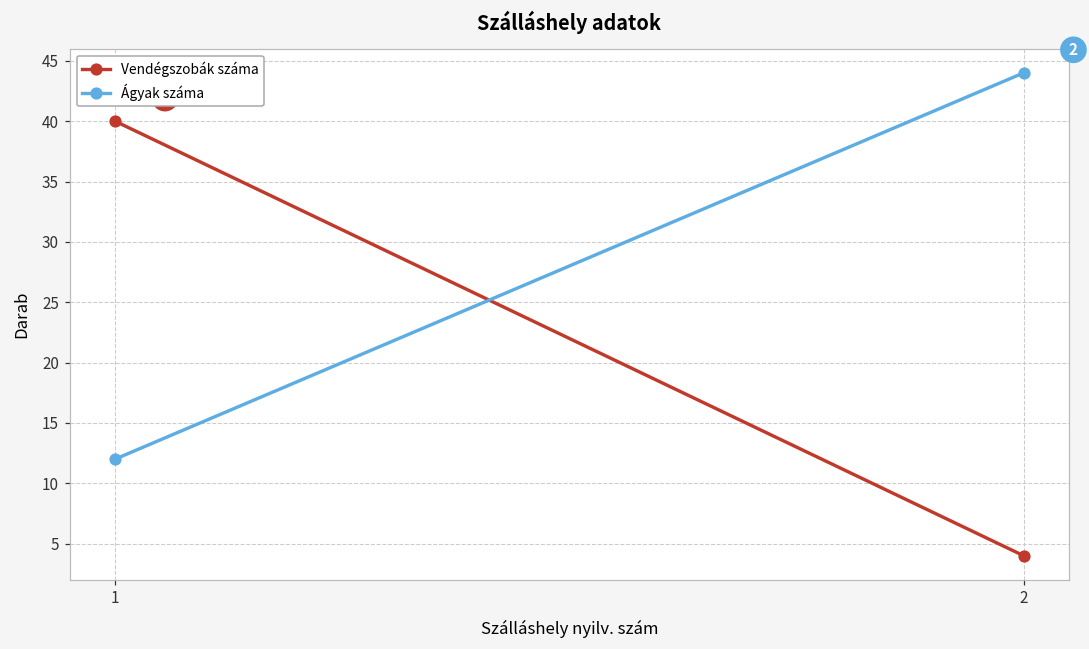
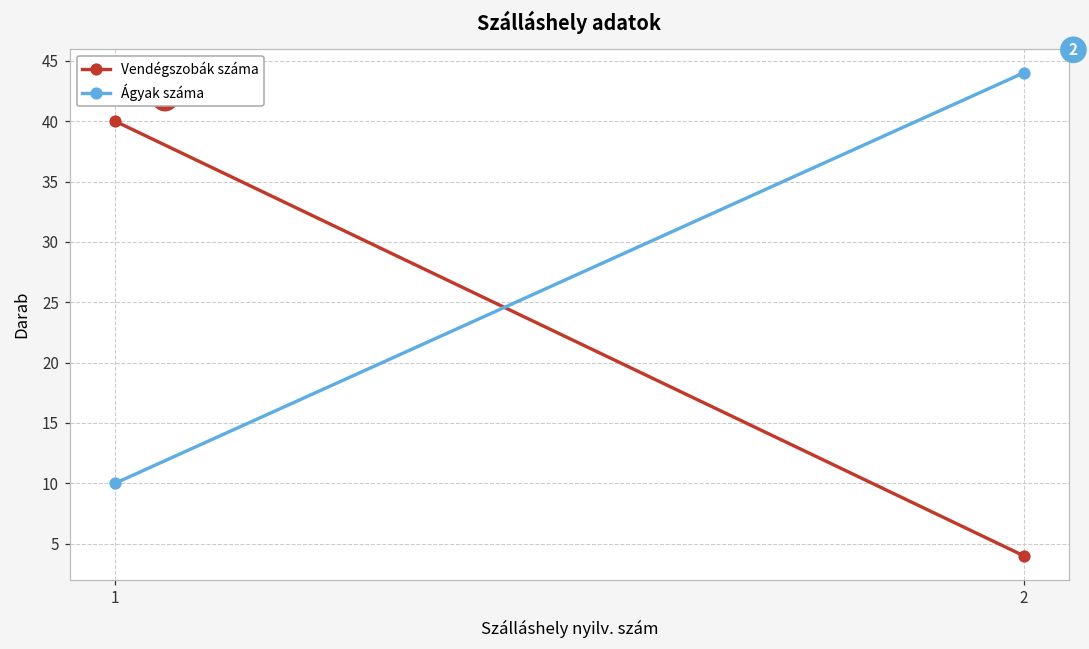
Ágyak száma, 1: 12 -> 10
